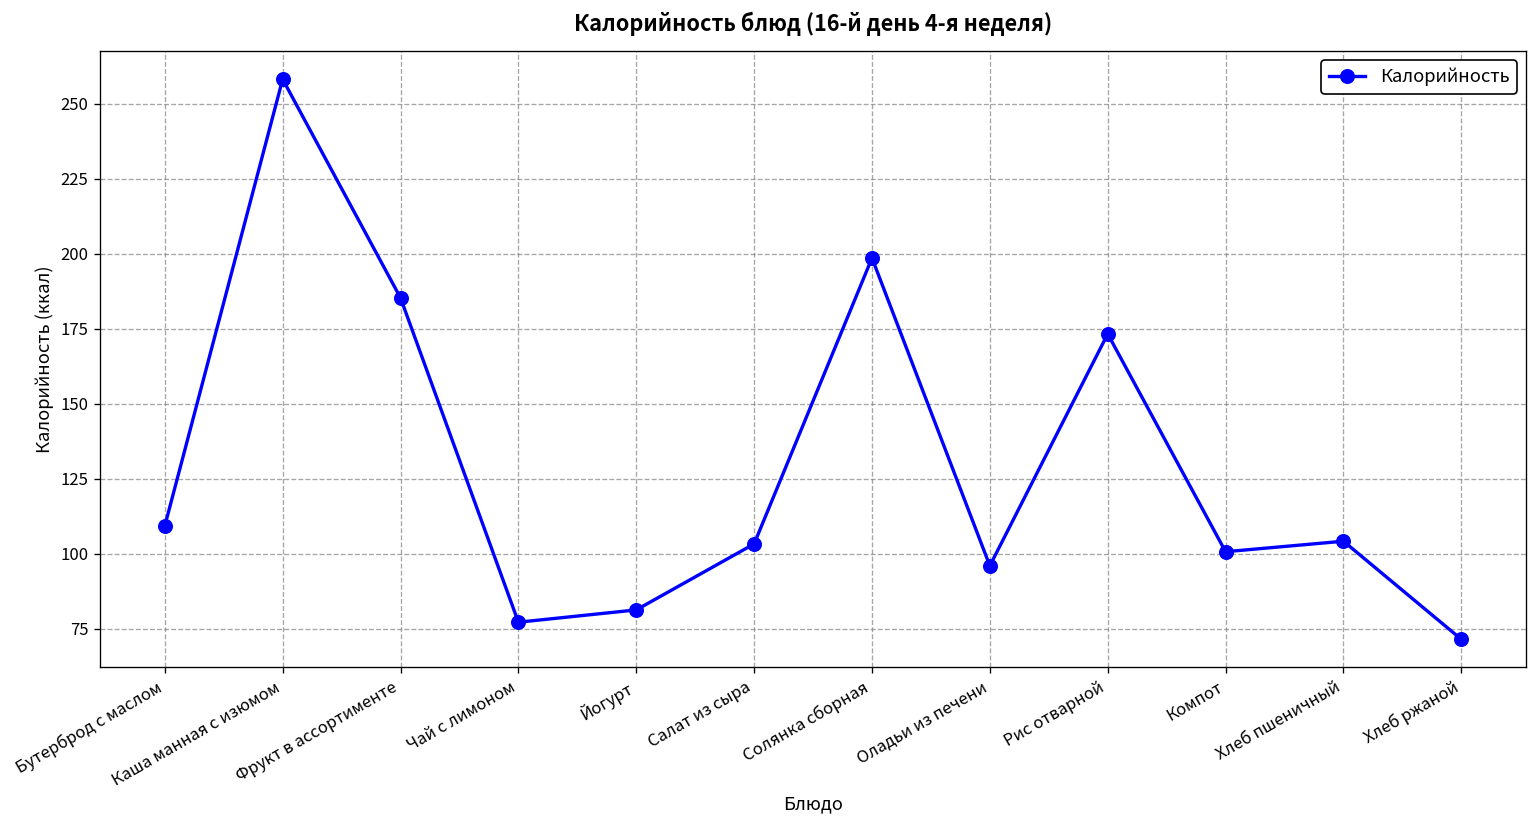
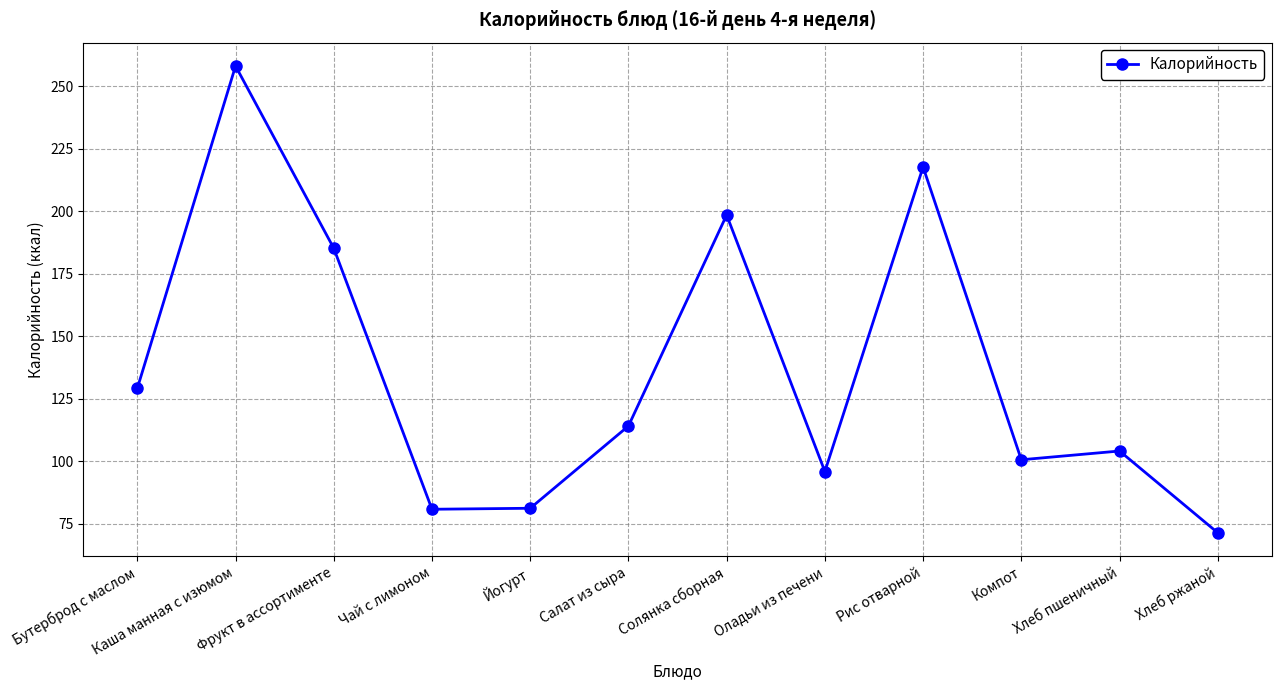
Бутерброд с маслом: 109 -> 129
Чай с лимоном: 77 -> 81
Салат из сыра: 103 -> 114
Рис отварной: 173 -> 218
